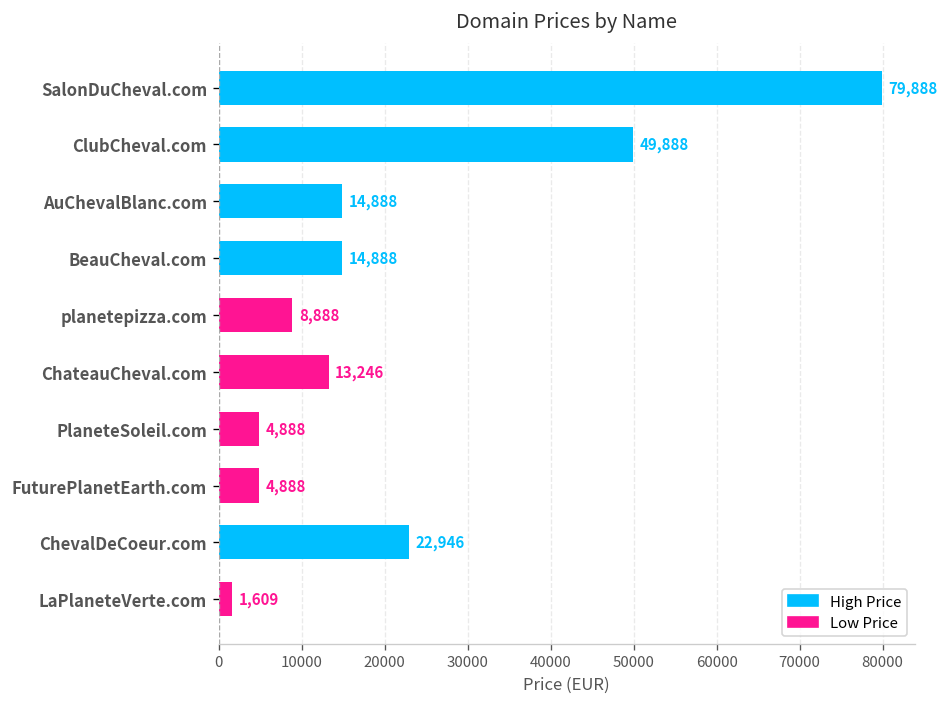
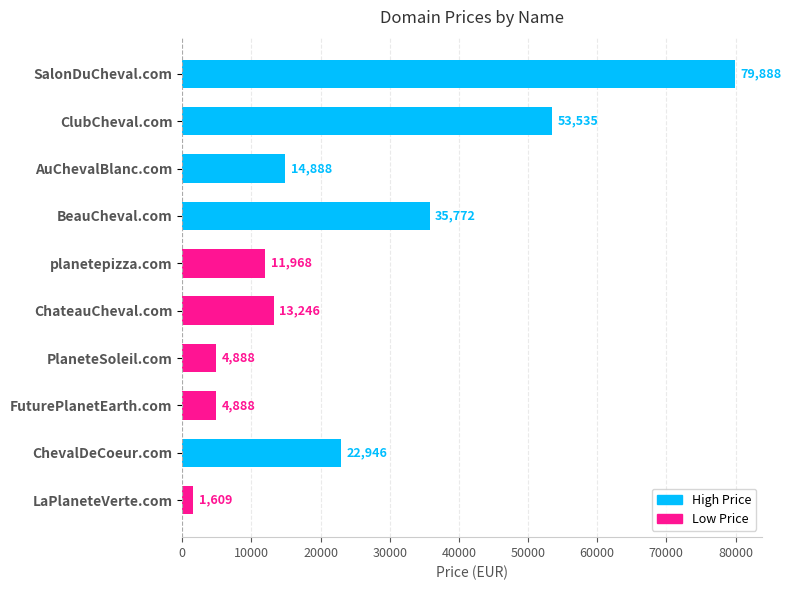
ClubCheval.com: 49,888 -> 53,535
BeauCheval.com: 14,888 -> 35,772
planetepizza.com: 8,888 -> 11,968
